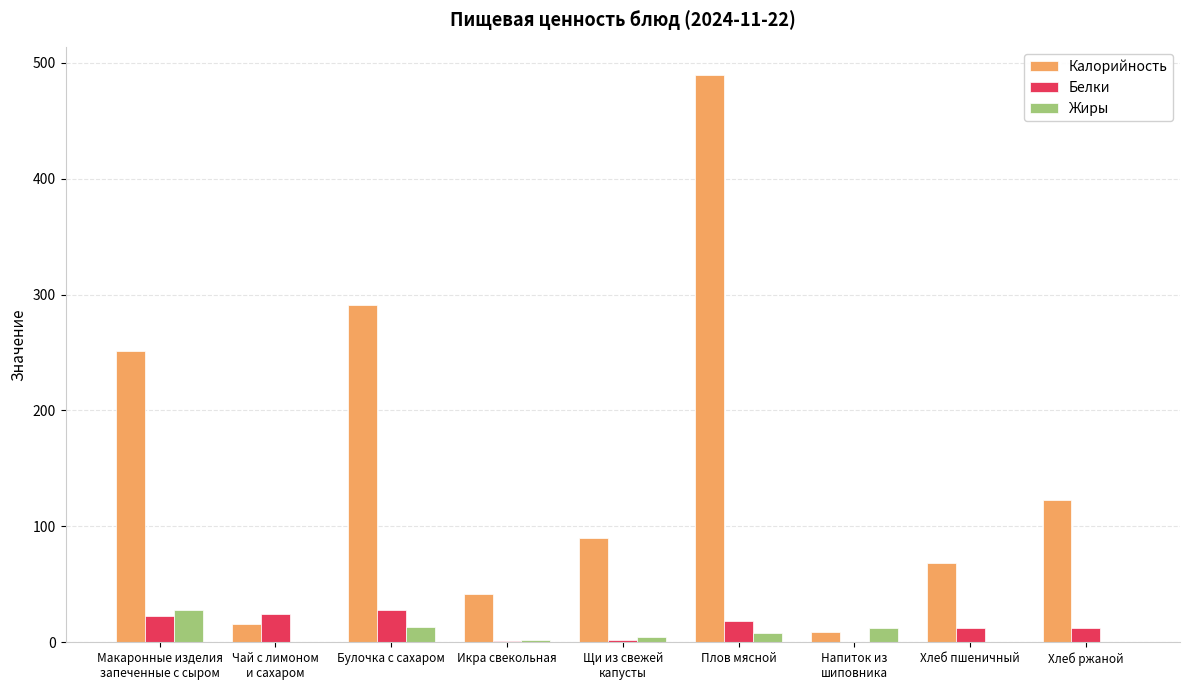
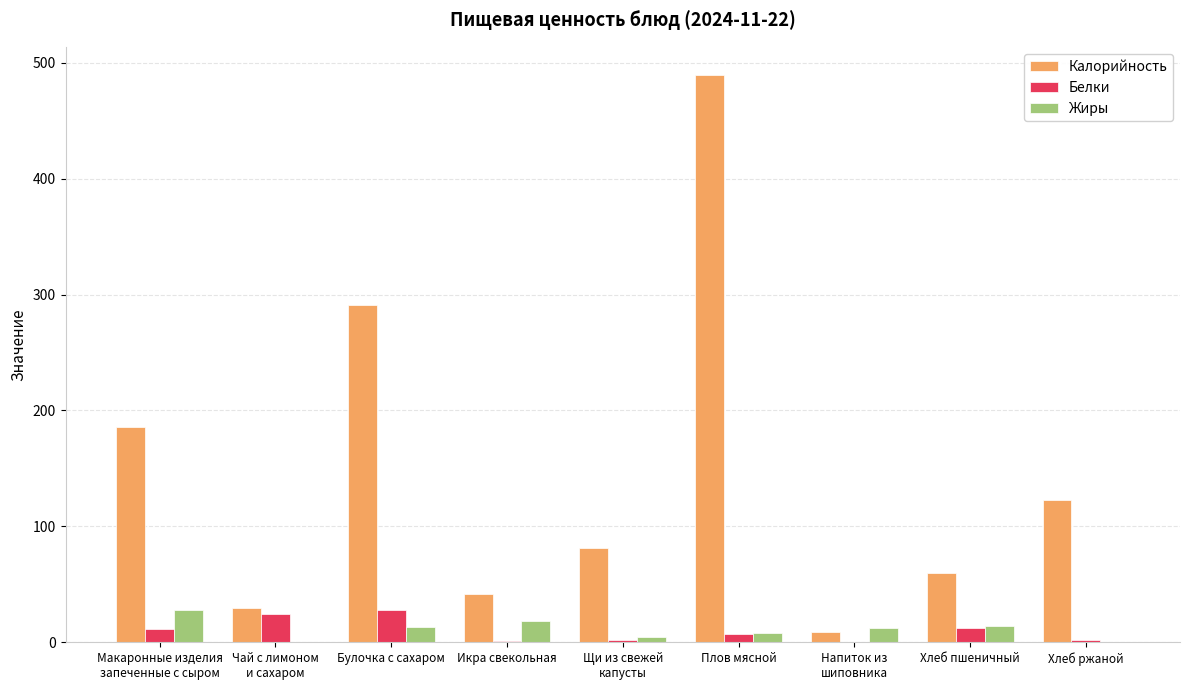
Калорийность, Макаронные изделия запеченные с сыром: 251 -> 186
Белки, Макаронные изделия запеченные с сыром: 23 -> 12
Калорийность, Чай с лимоном и сахаром: 16 -> 30
Жиры, Икра свекольная: 2 -> 18
Калорийность, Щи из свежей капусты: 90 -> 81
Белки, Плов мясной: 19 -> 7
Калорийность, Хлеб пшеничный: 69 -> 60
Жиры, Хлеб пшеничный: 0 -> 14
Белки, Хлеб ржаной: 12 -> 2
